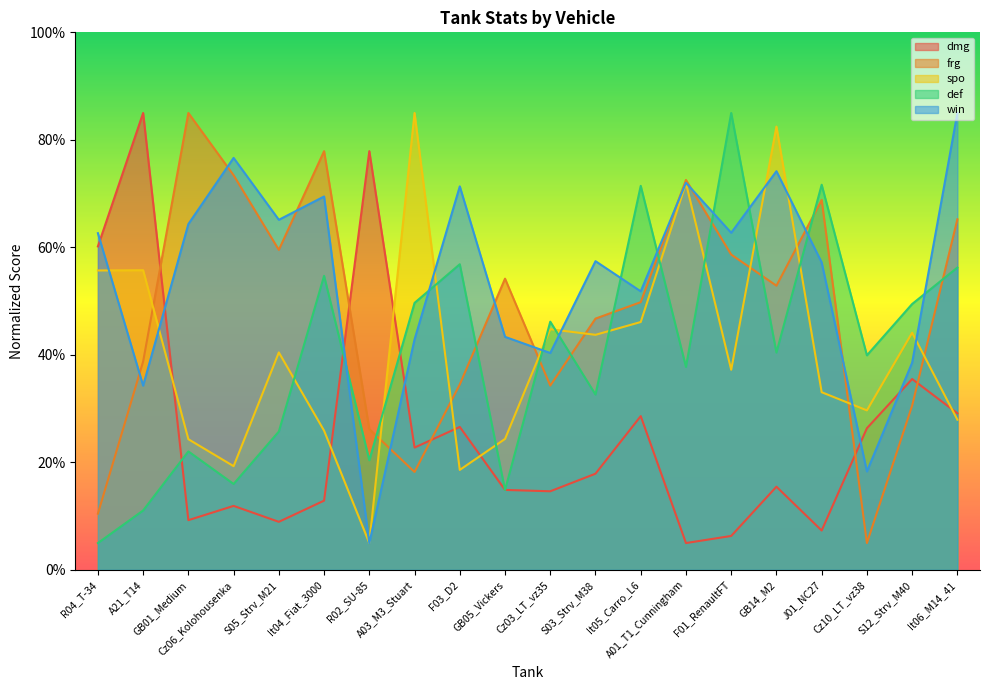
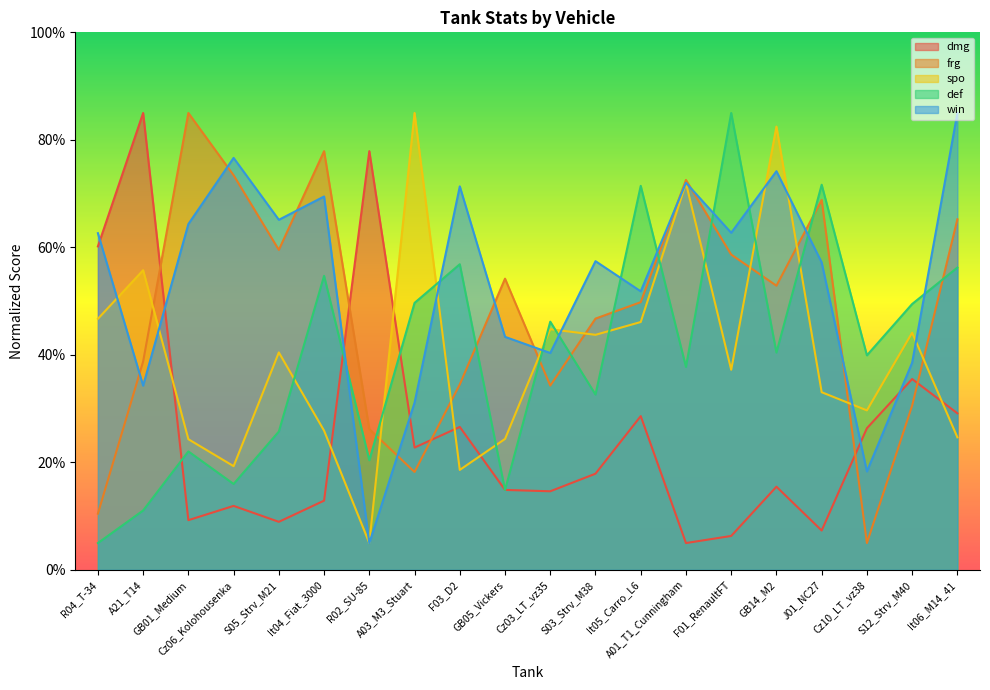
spo, R04_T-34: 56% -> 47%
win, A03_M3_Stuart: 43% -> 31%
spo, It06_M14_41: 28% -> 25%
